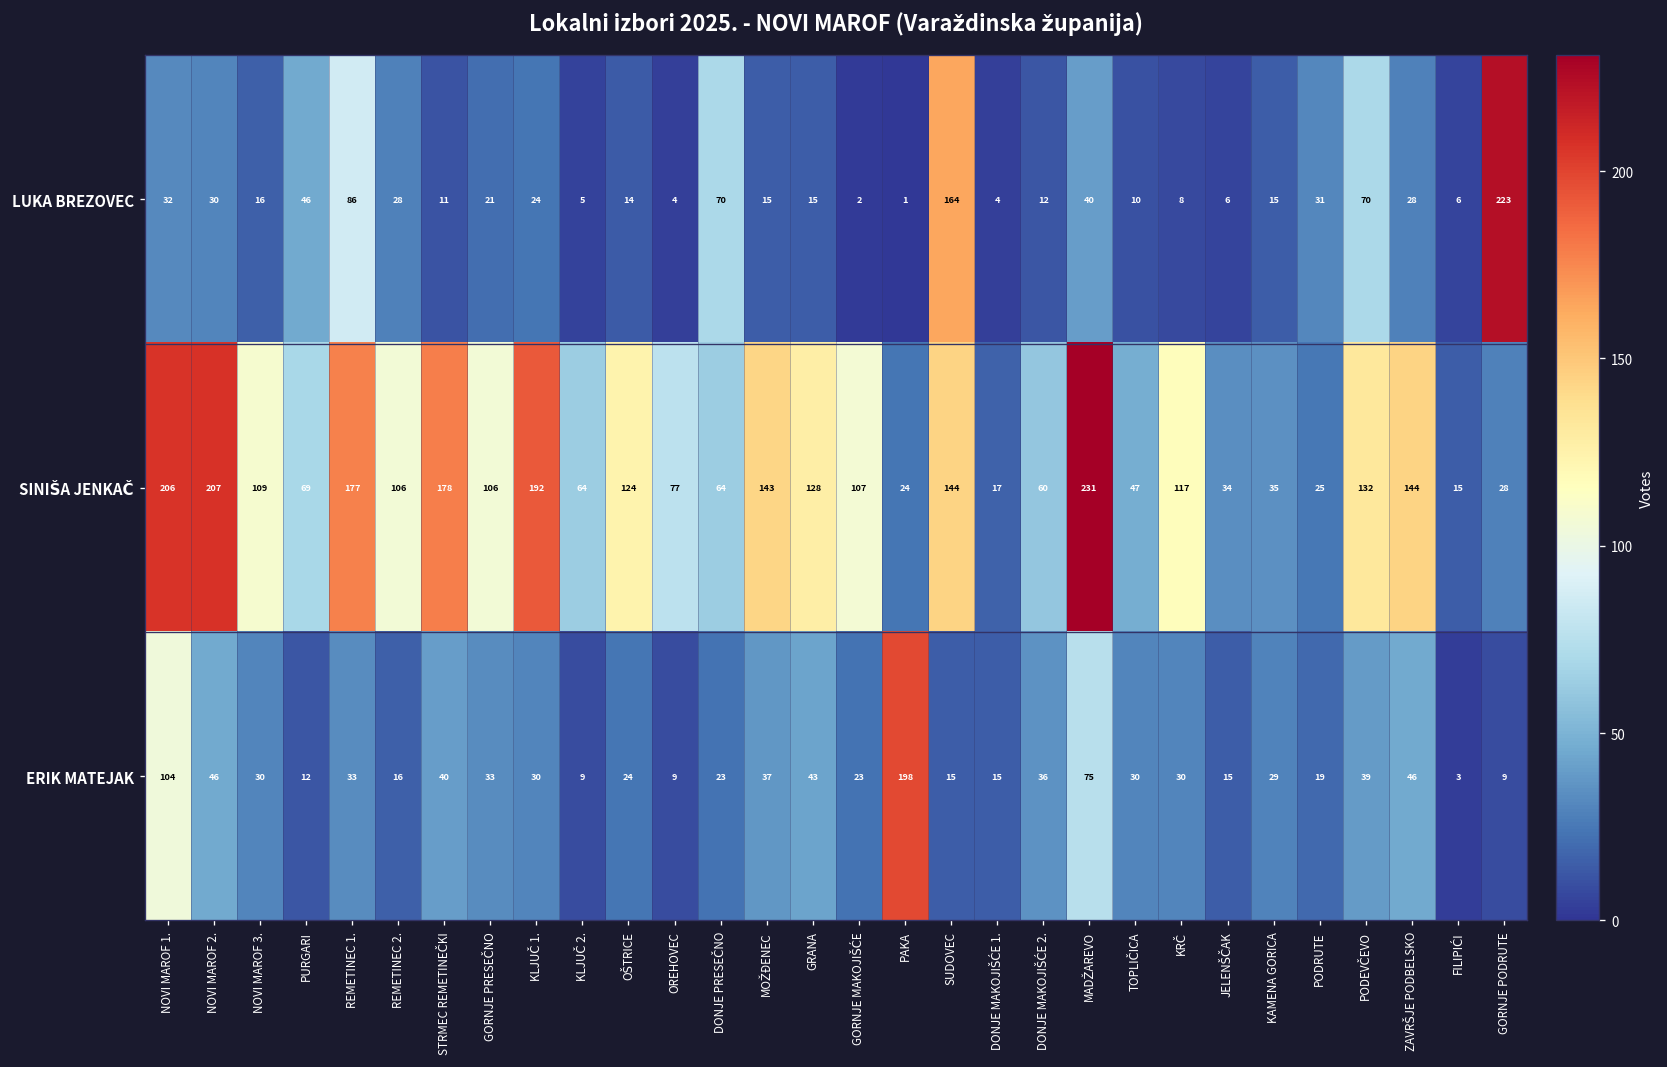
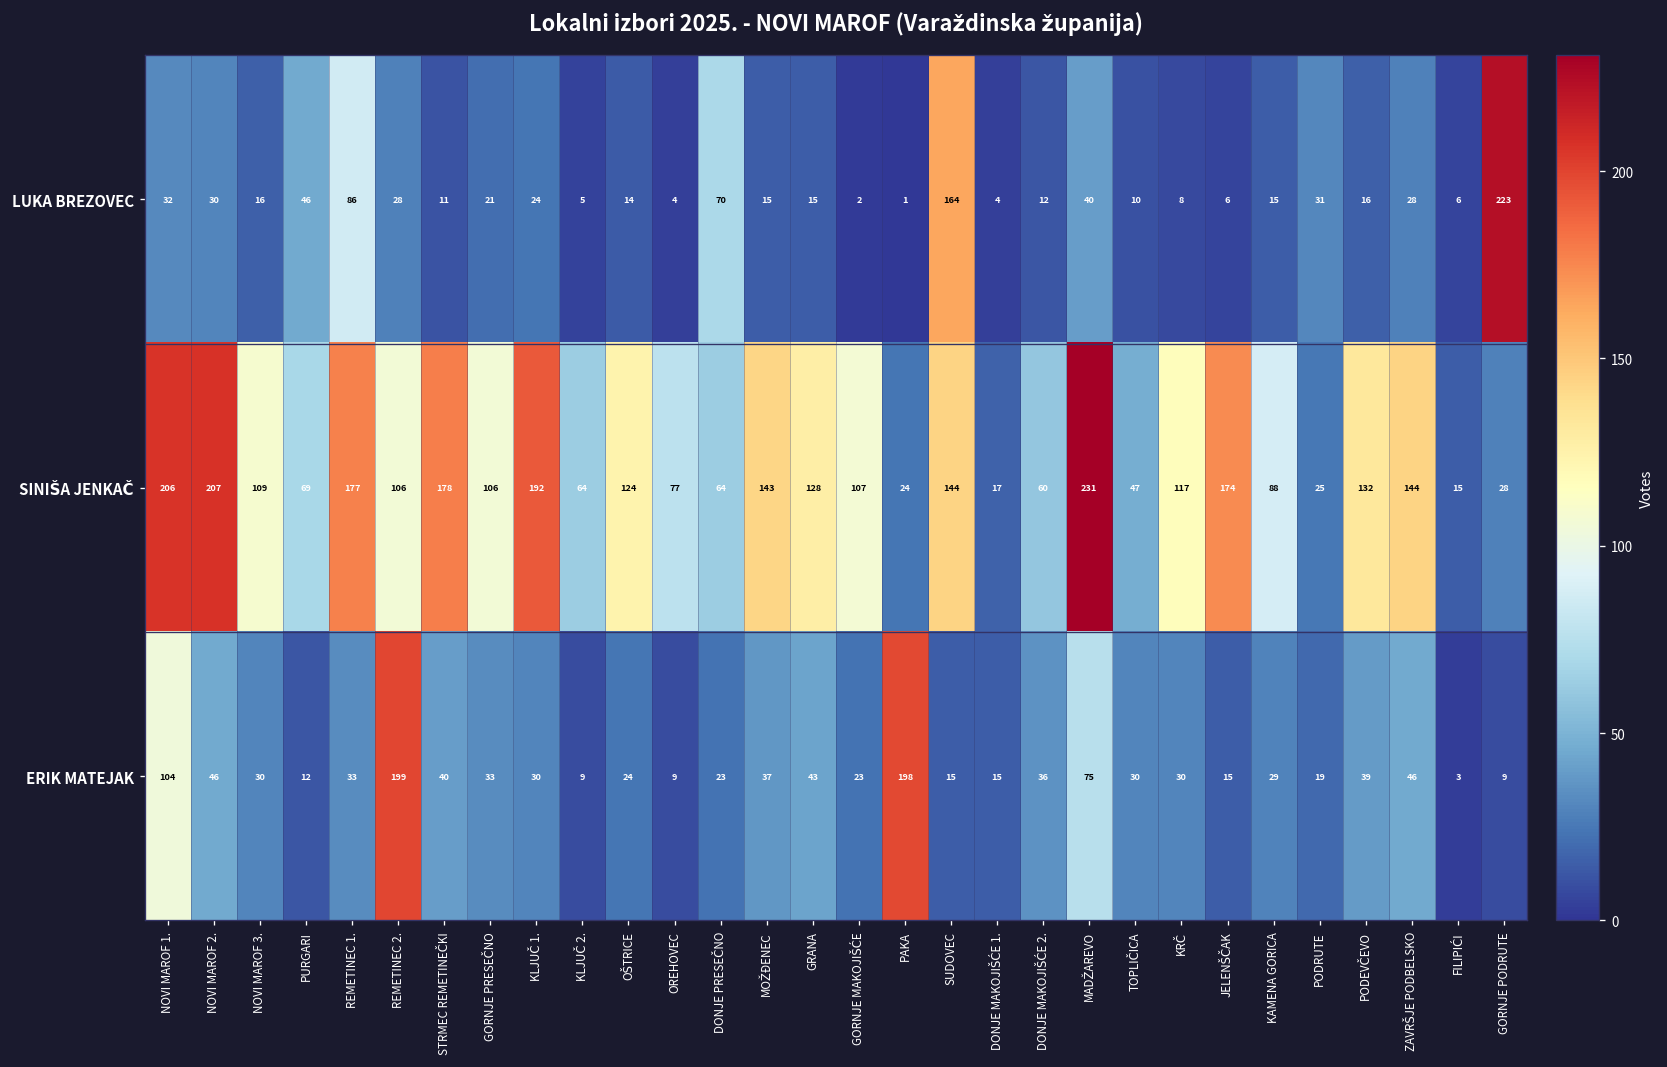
LUKA BREZOVEC, PODEVČEVO: 70 -> 16
SINIŠA JENKAČ, JELENŠČAK: 34 -> 174
SINIŠA JENKAČ, KAMENA GORICA: 35 -> 88
ERIK MATEJAK, REMETINEC 2.: 16 -> 199
